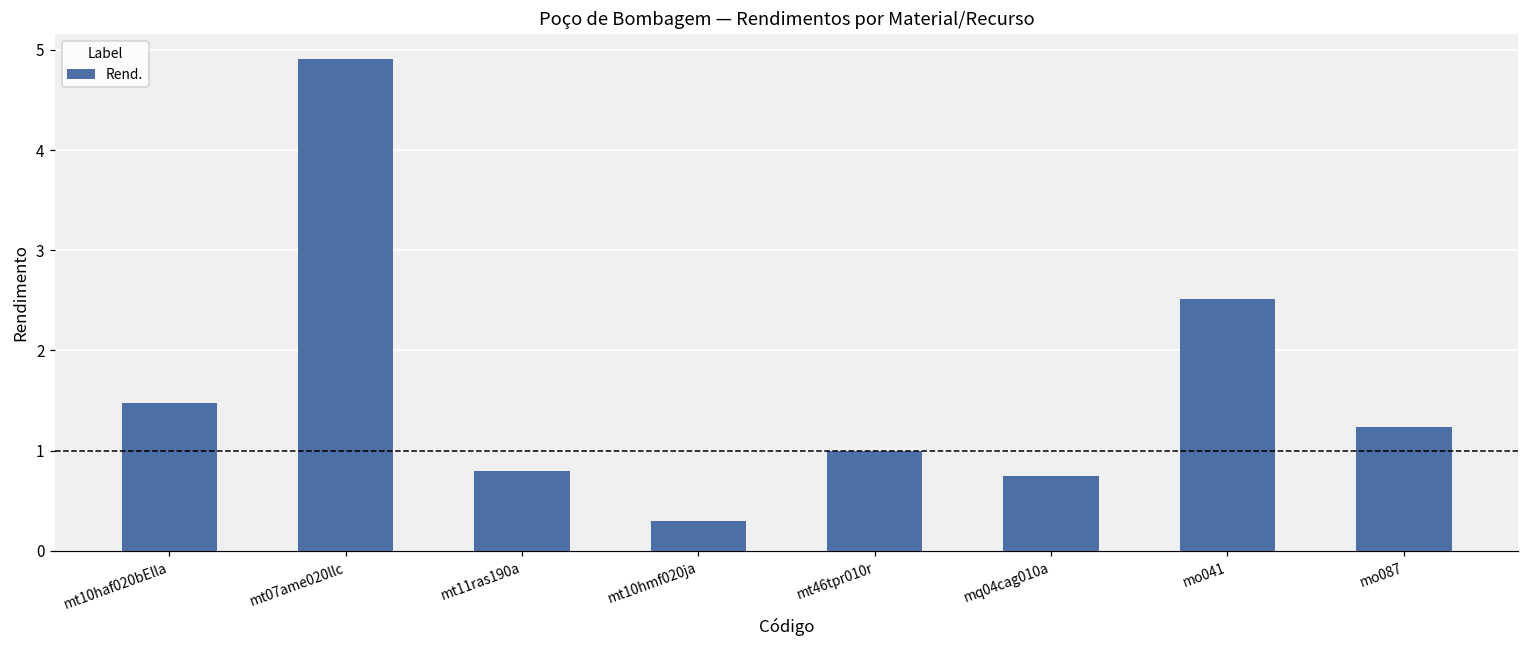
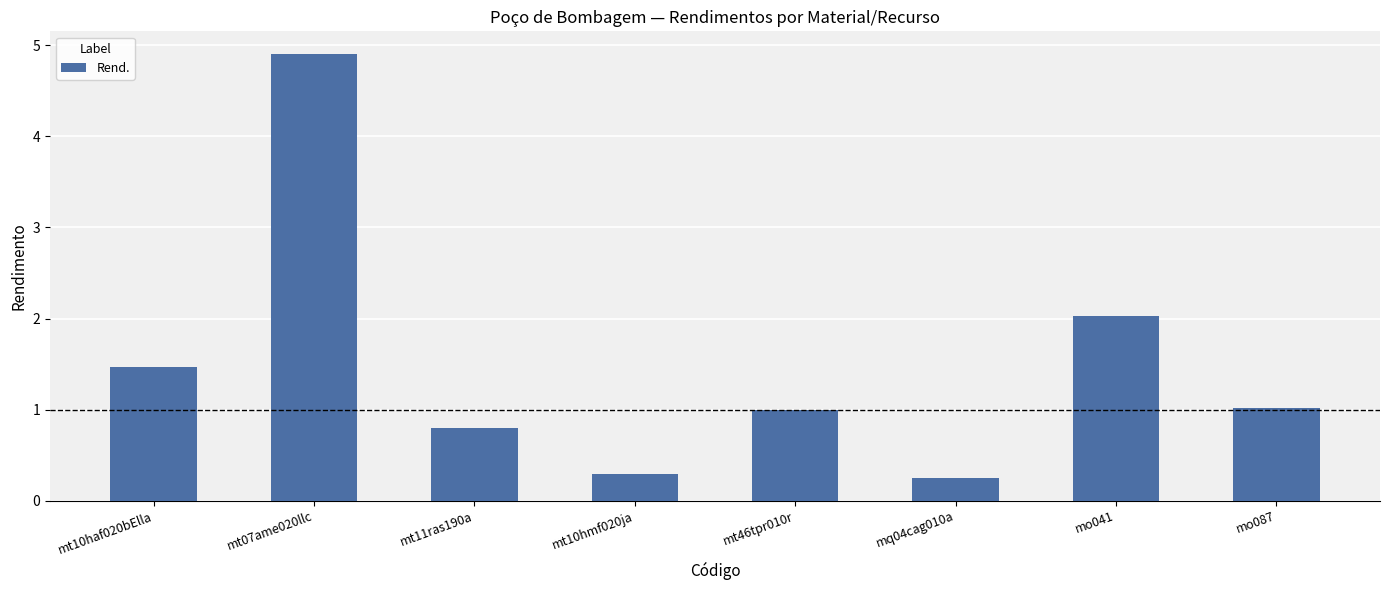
mq04cag010a: 0.7 -> 0.2
mo041: 2.5 -> 2.0
mo087: 1.2 -> 1.0
